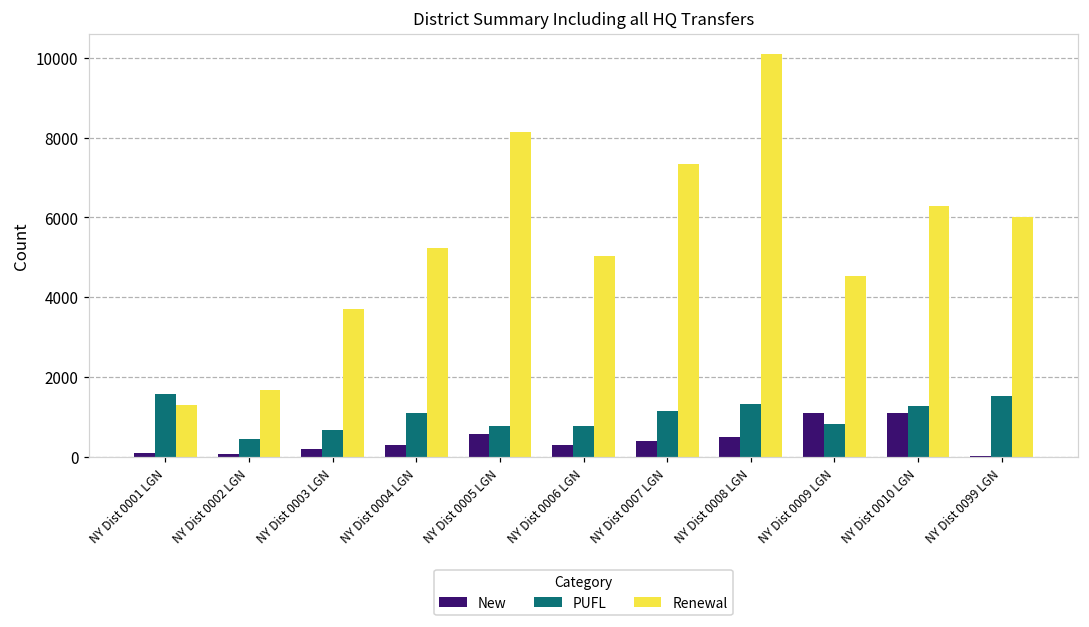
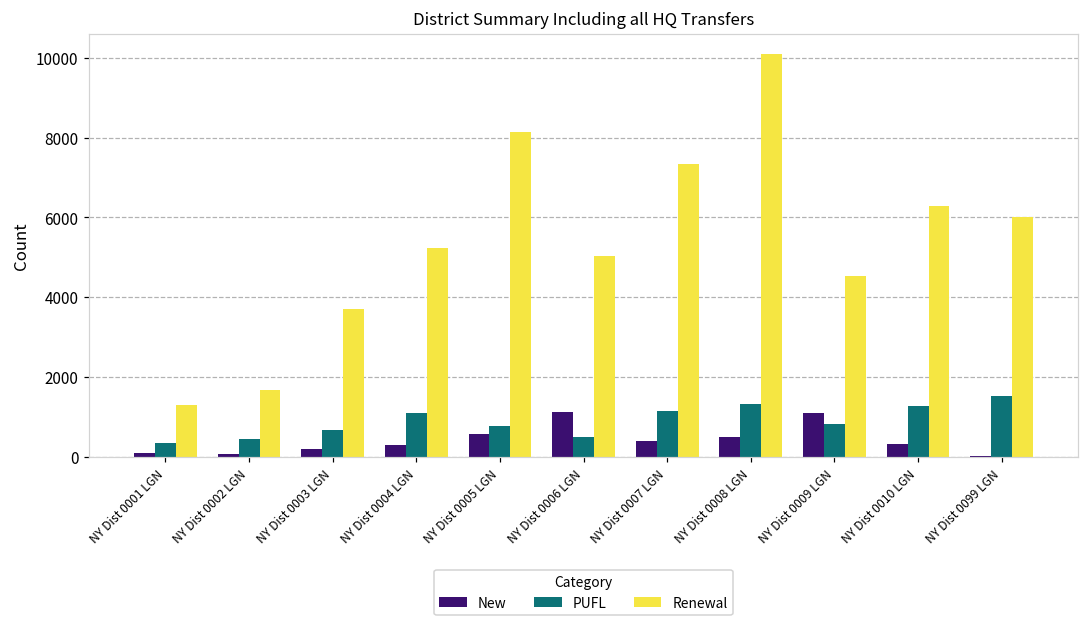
PUFL, NY Dist 0001 LGN: 1600 -> 400
New, NY Dist 0006 LGN: 300 -> 1100
PUFL, NY Dist 0006 LGN: 800 -> 500
New, NY Dist 0010 LGN: 1100 -> 300
